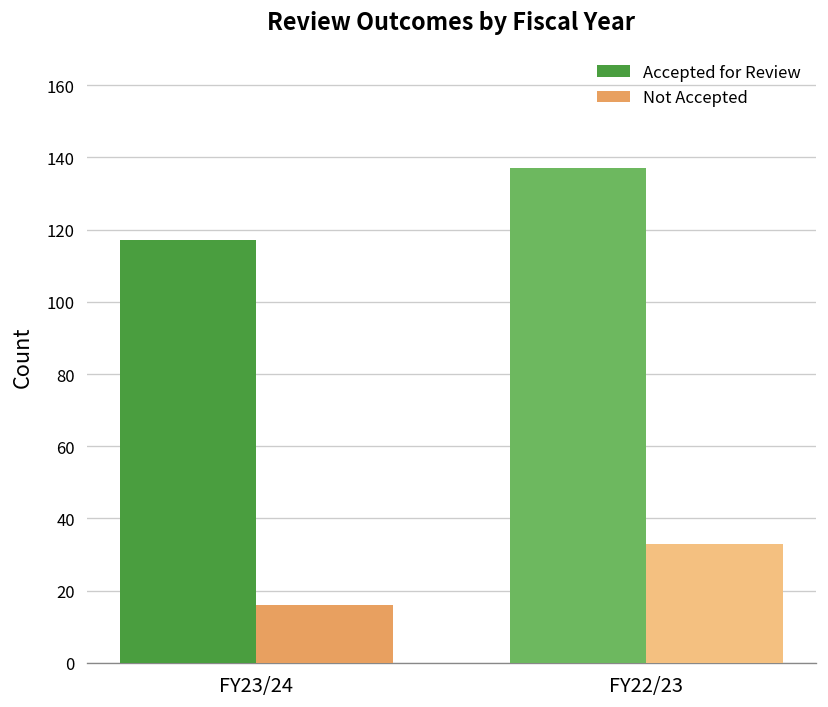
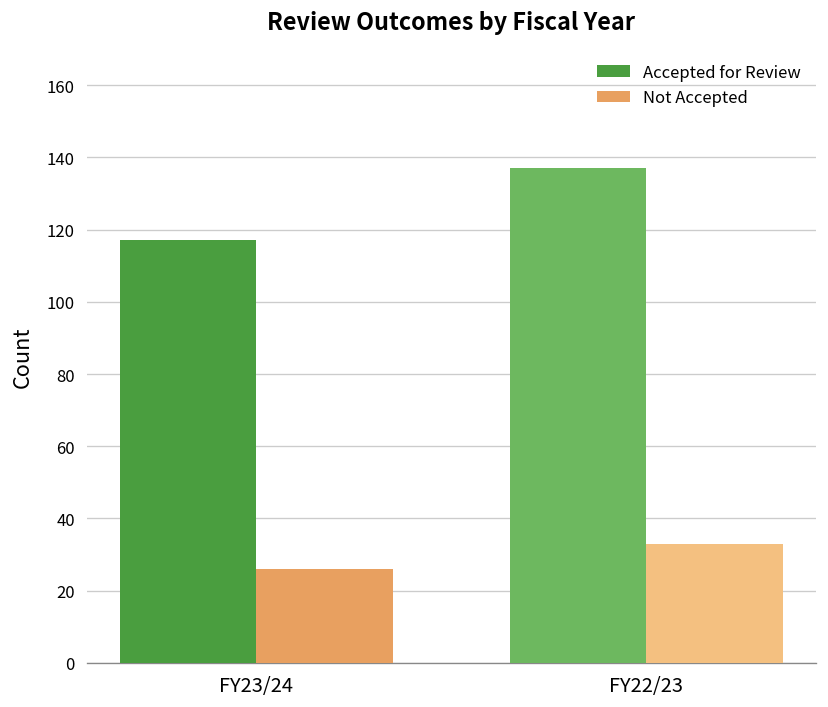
Not Accepted, FY23/24: 16 -> 26
